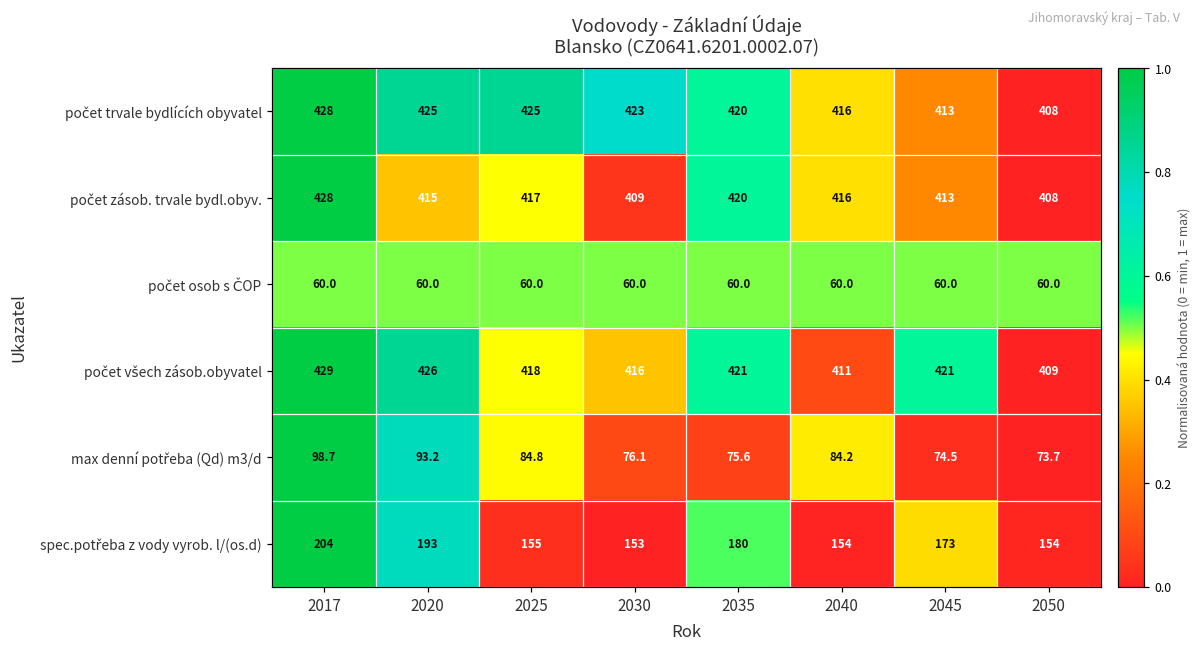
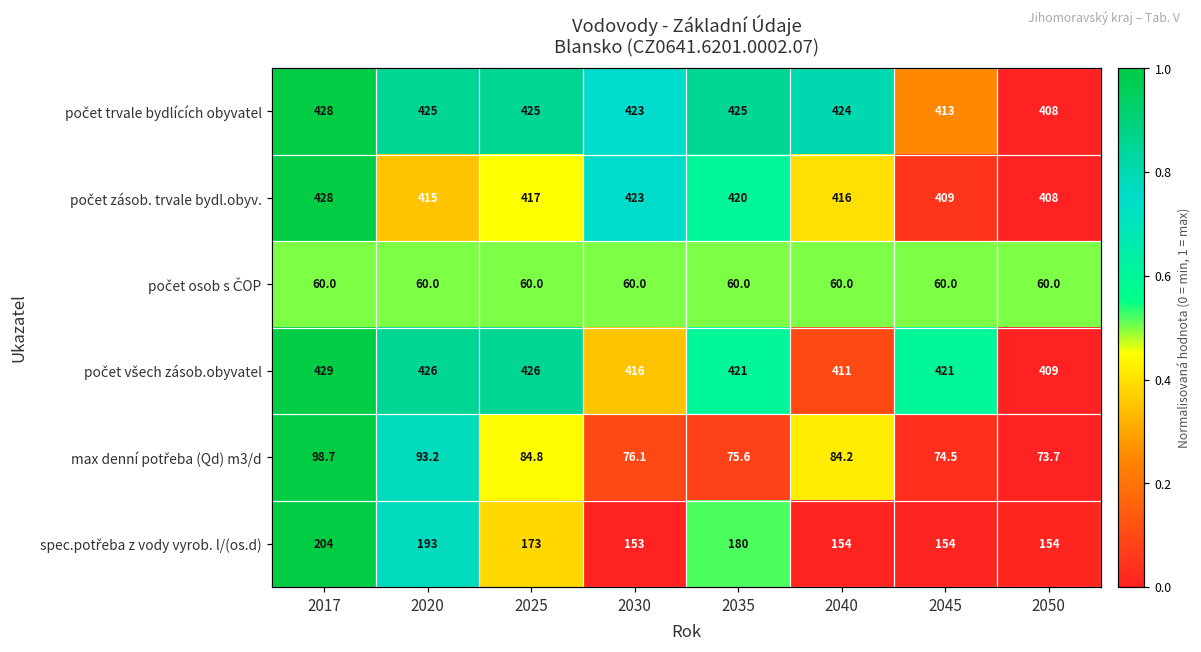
počet trvale bydlících obyvatel, 2035: 420 -> 425
počet trvale bydlících obyvatel, 2040: 416 -> 424
počet zásob. trvale bydl.obyv., 2030: 409 -> 423
počet zásob. trvale bydl.obyv., 2045: 413 -> 409
počet všech zásob.obyvatel, 2025: 418 -> 426
spec.potřeba z vody vyrob. l/(os.d), 2025: 155 -> 173
spec.potřeba z vody vyrob. l/(os.d), 2045: 173 -> 154
